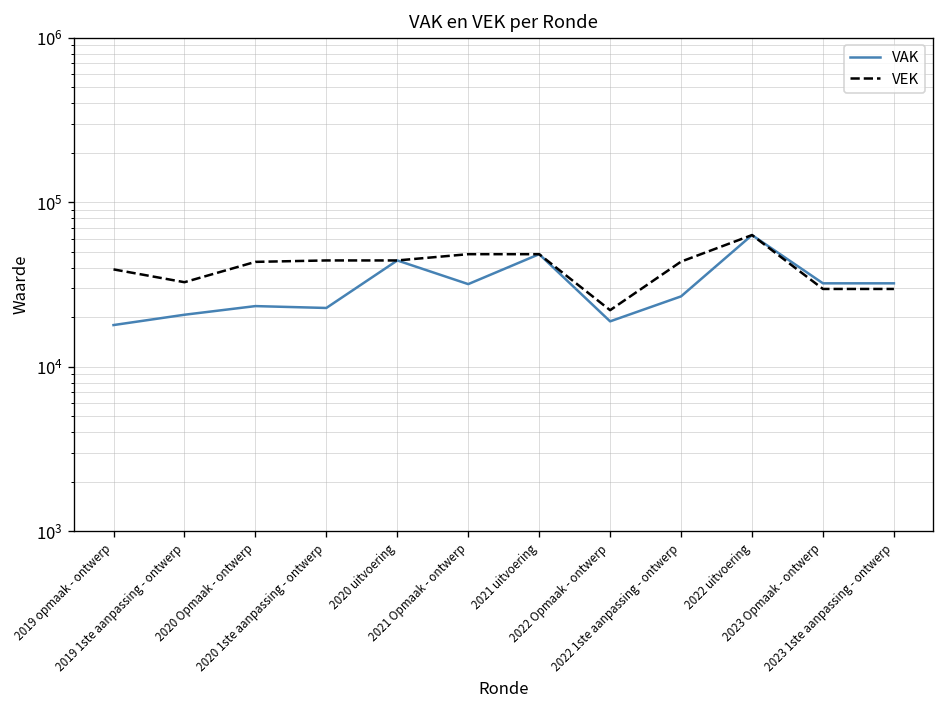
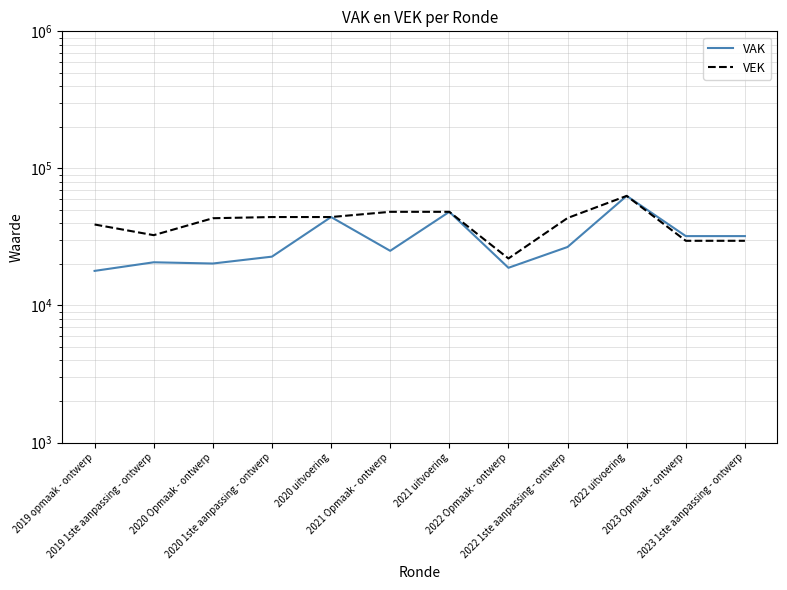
VAK, 2020 Opmaak - ontwerp: 23000 -> 20000
VAK, 2021 Opmaak - ontwerp: 32000 -> 25000
